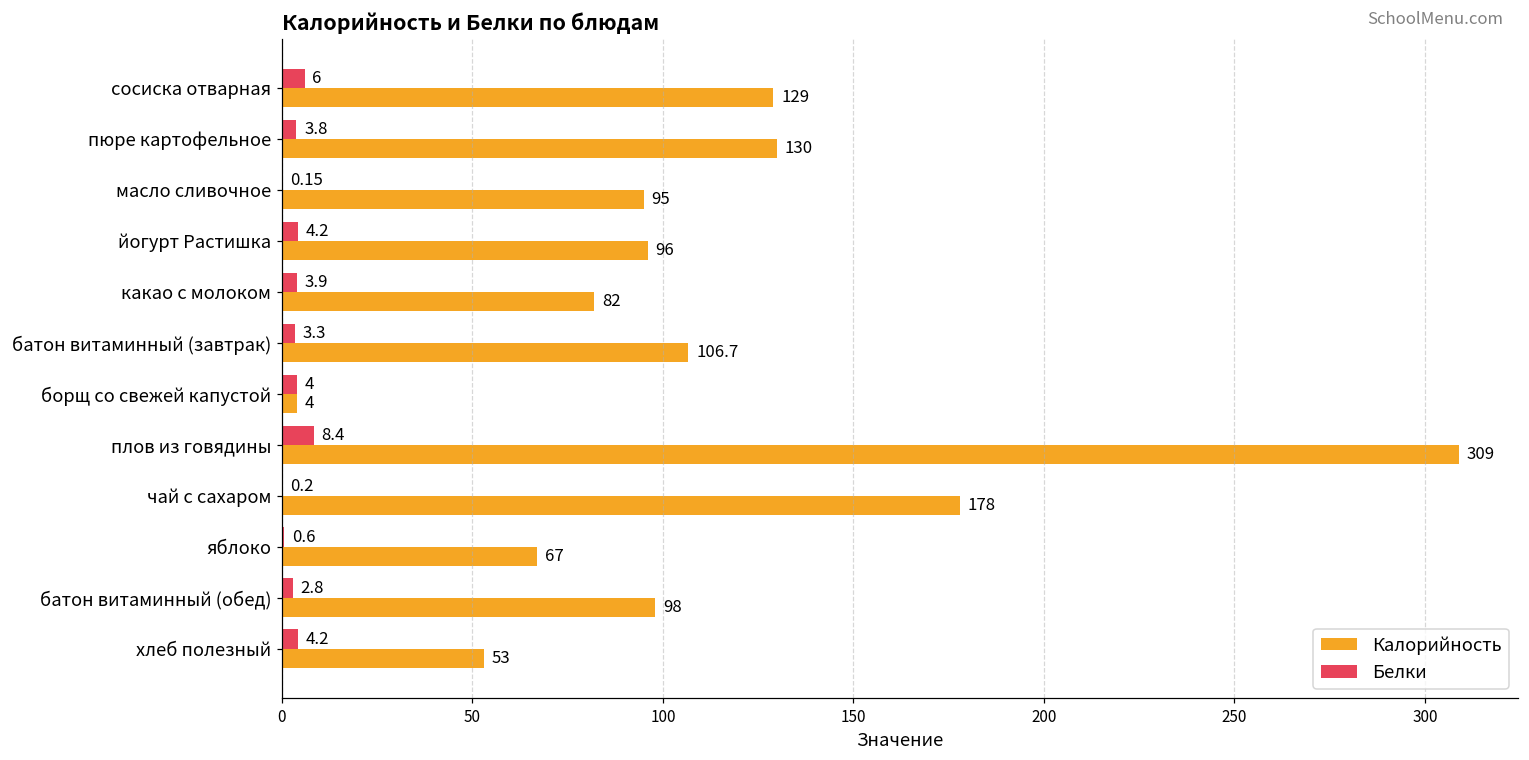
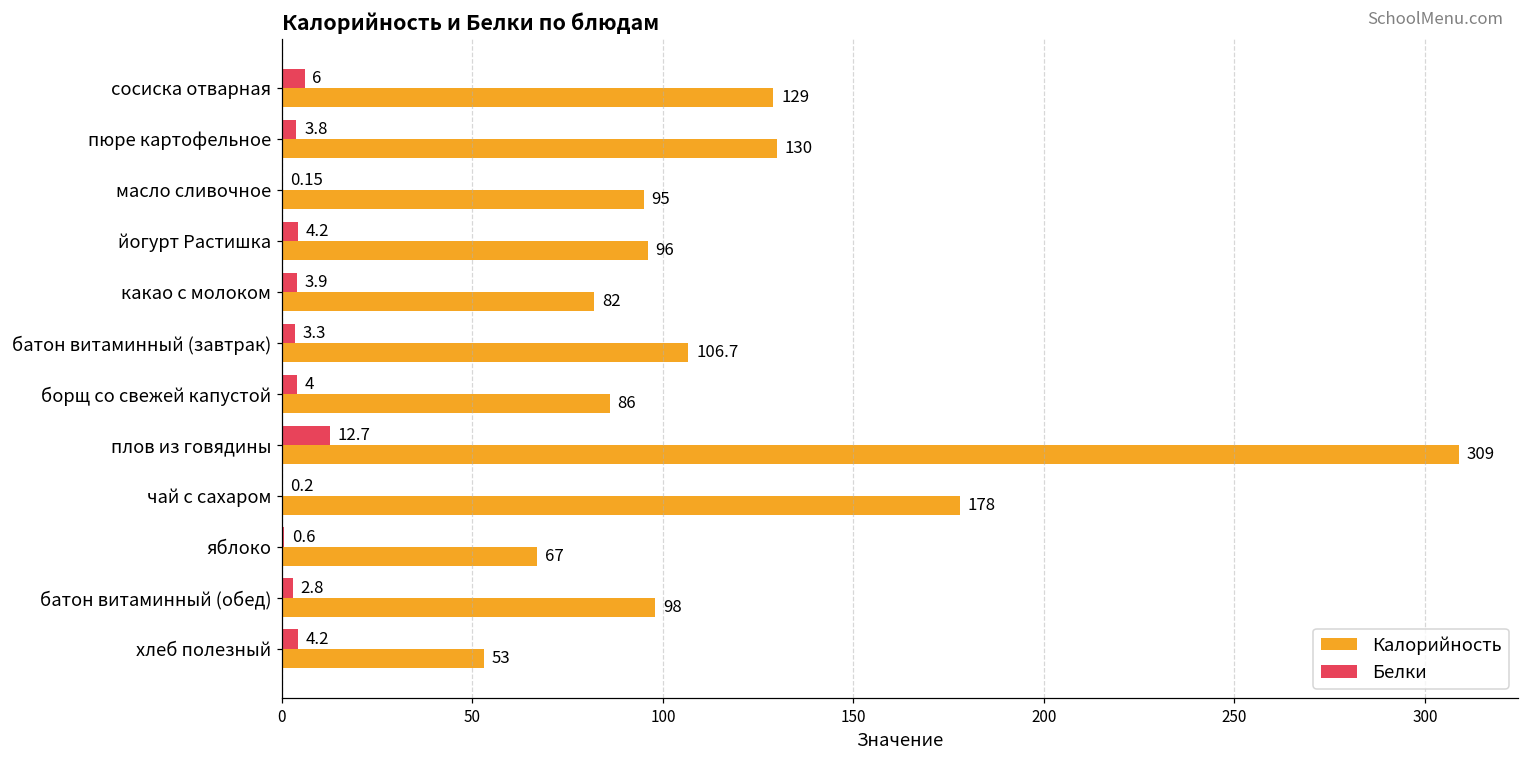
Калорийность, борщ со свежей капустой: 4 -> 86
Белки, плов из говядины: 8.4 -> 12.7
